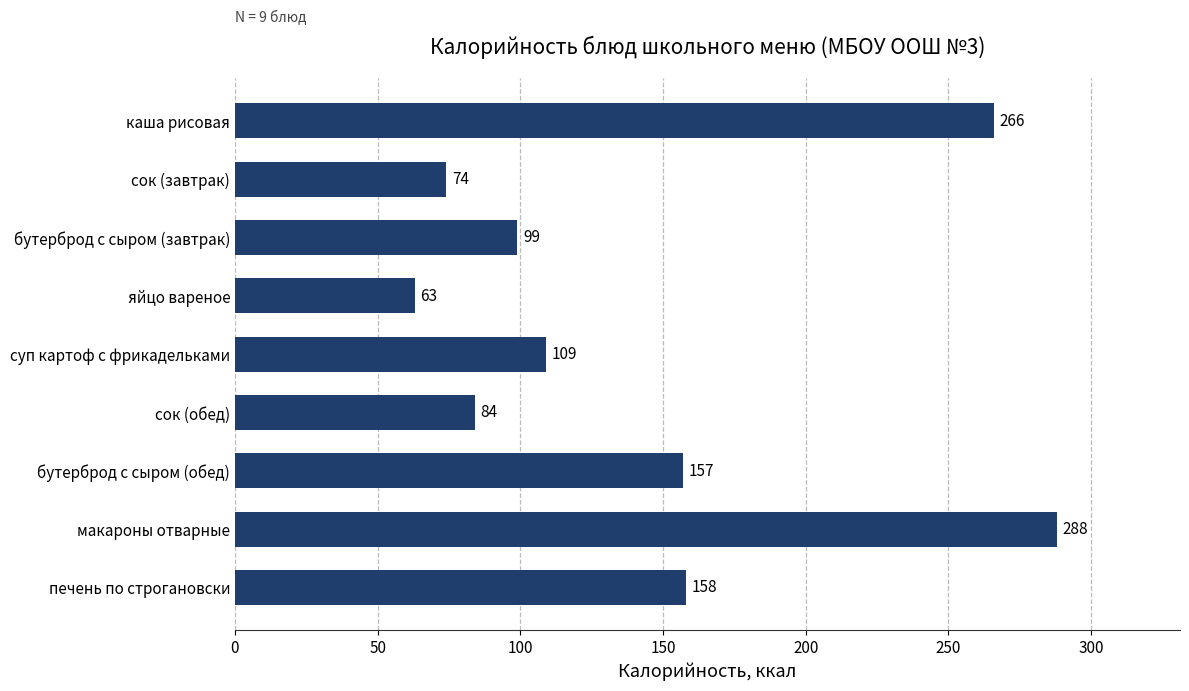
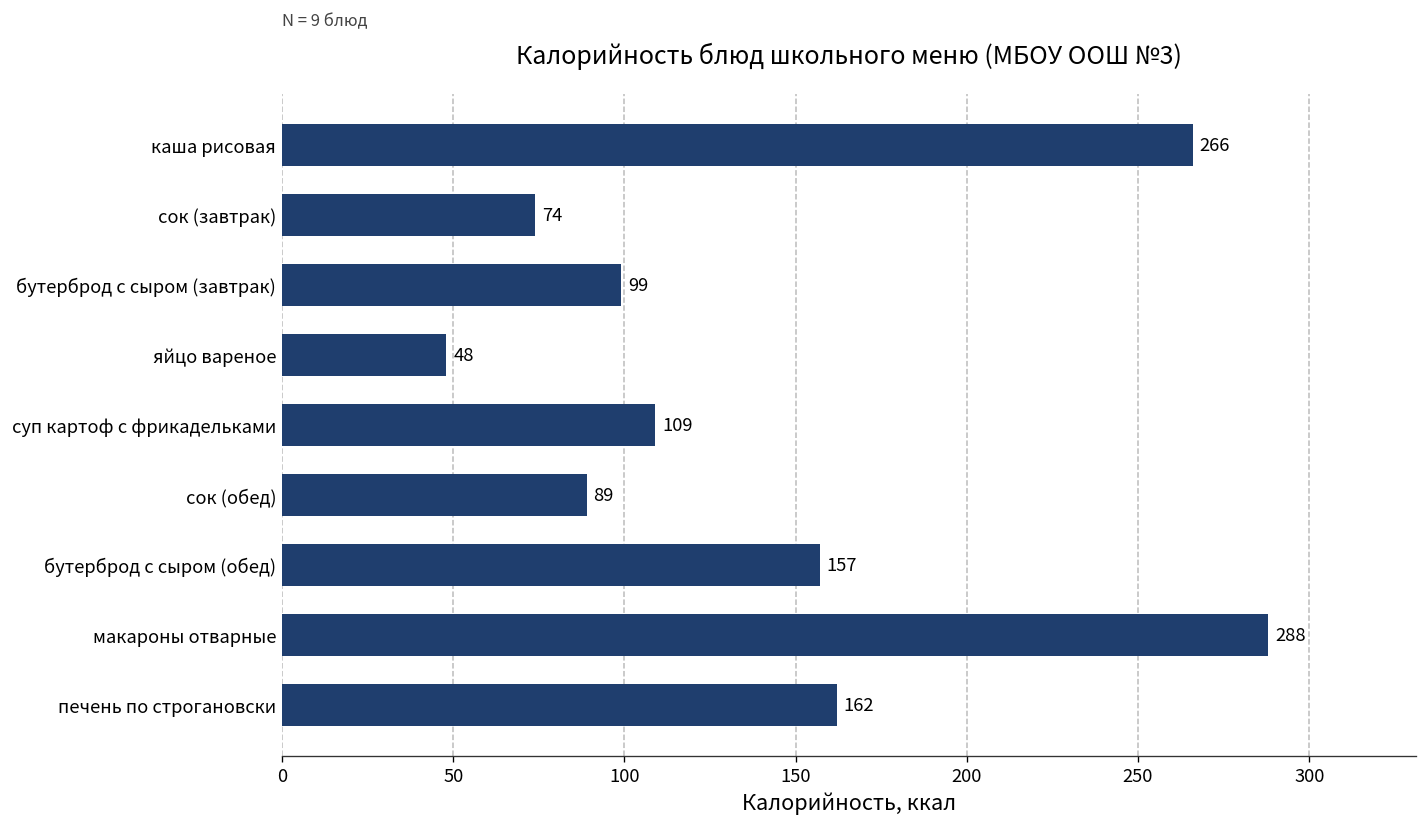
яйцо вареное: 63 -> 48
сок (обед): 84 -> 89
печень по строгановски: 158 -> 162
